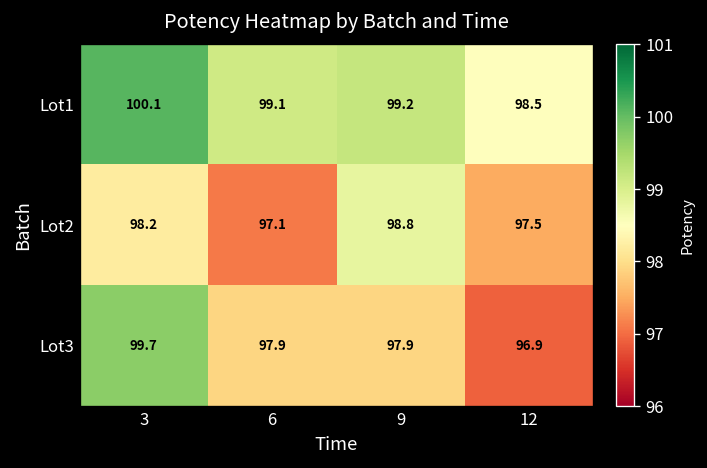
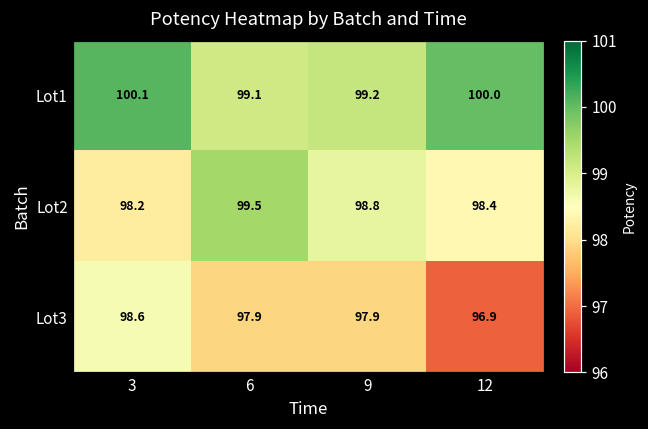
Lot1, 12: 98.5 -> 100.0
Lot2, 6: 97.1 -> 99.5
Lot2, 12: 97.5 -> 98.4
Lot3, 3: 99.7 -> 98.6
